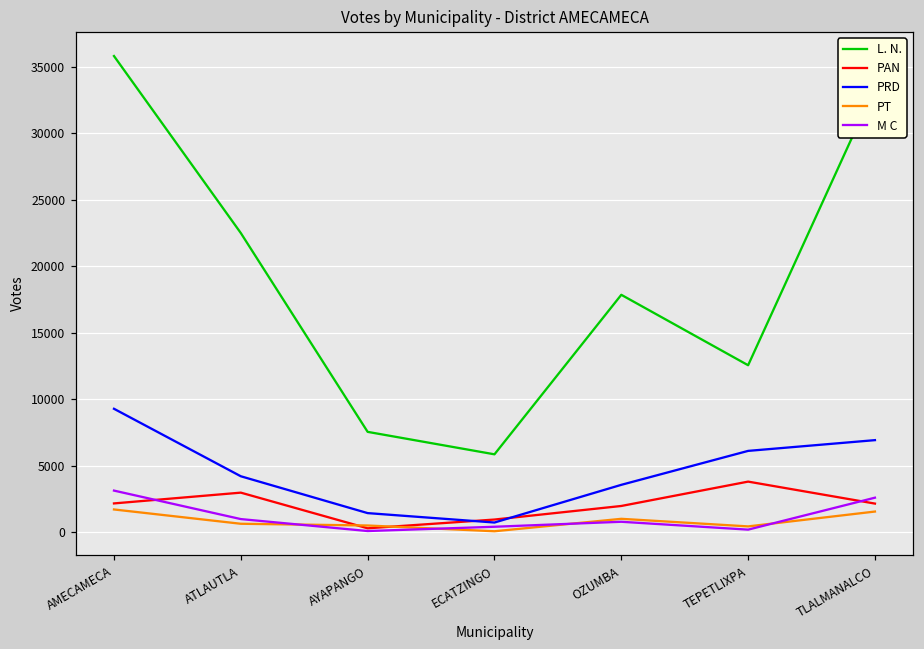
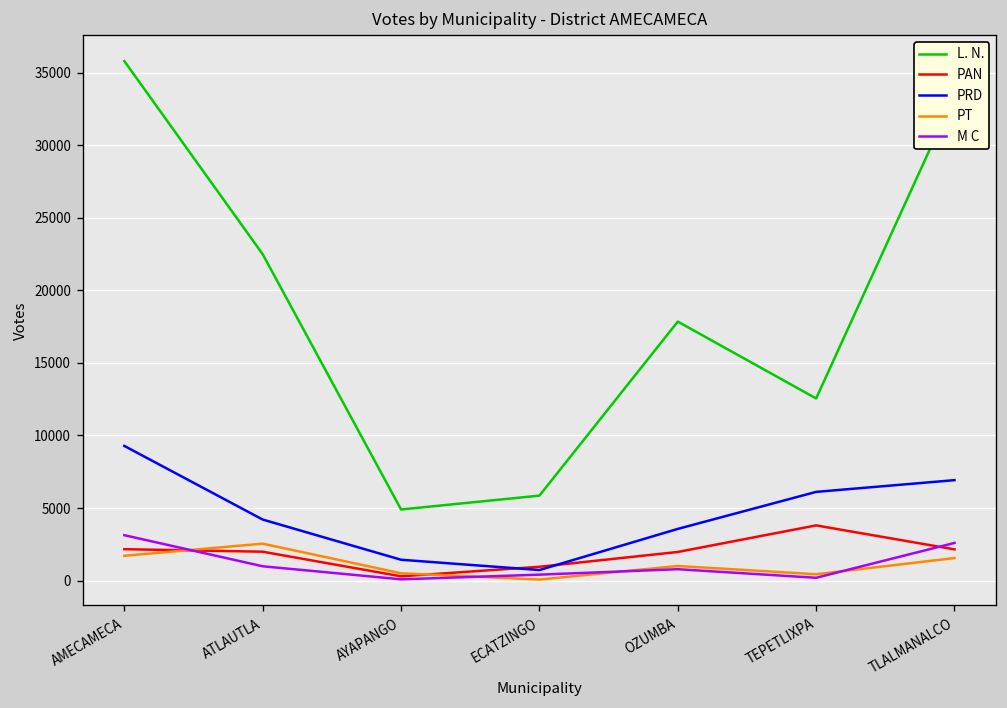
PAN, ATLAUTLA: 3000 -> 2000
PT, ATLAUTLA: 600 -> 2500
L. N., AYAPANGO: 7500 -> 4900
